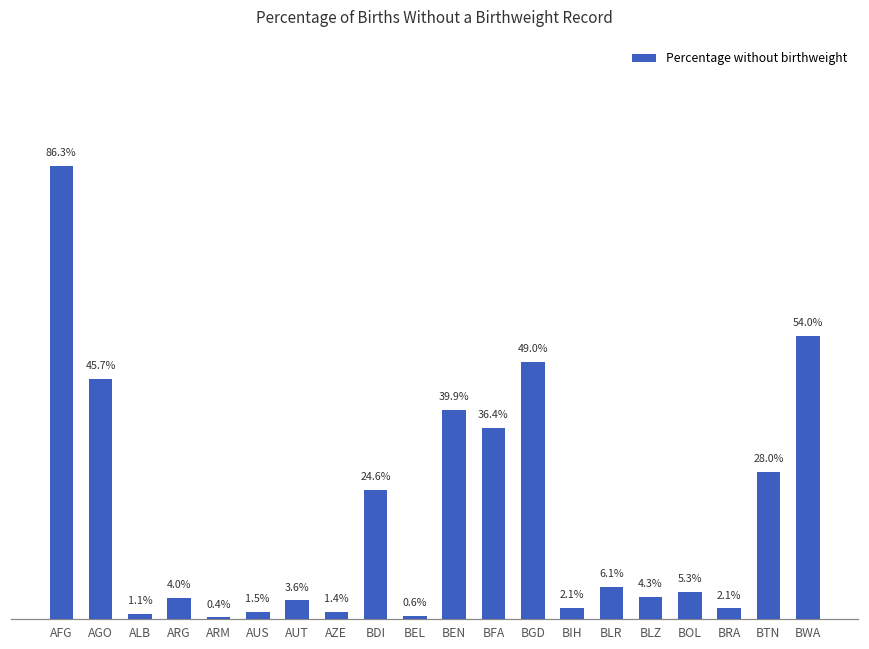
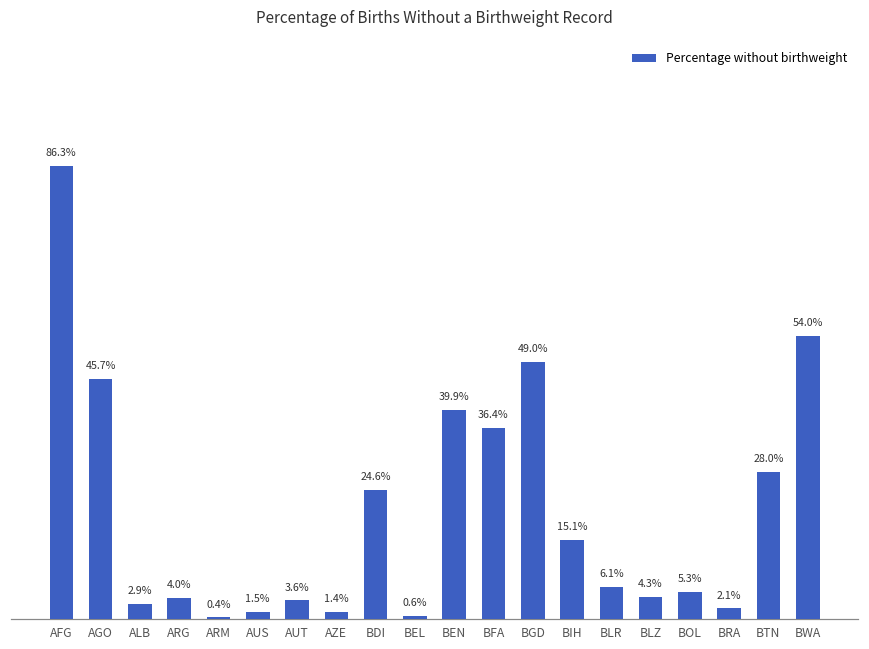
ALB: 1.1% -> 2.9%
BIH: 2.1% -> 15.1%
